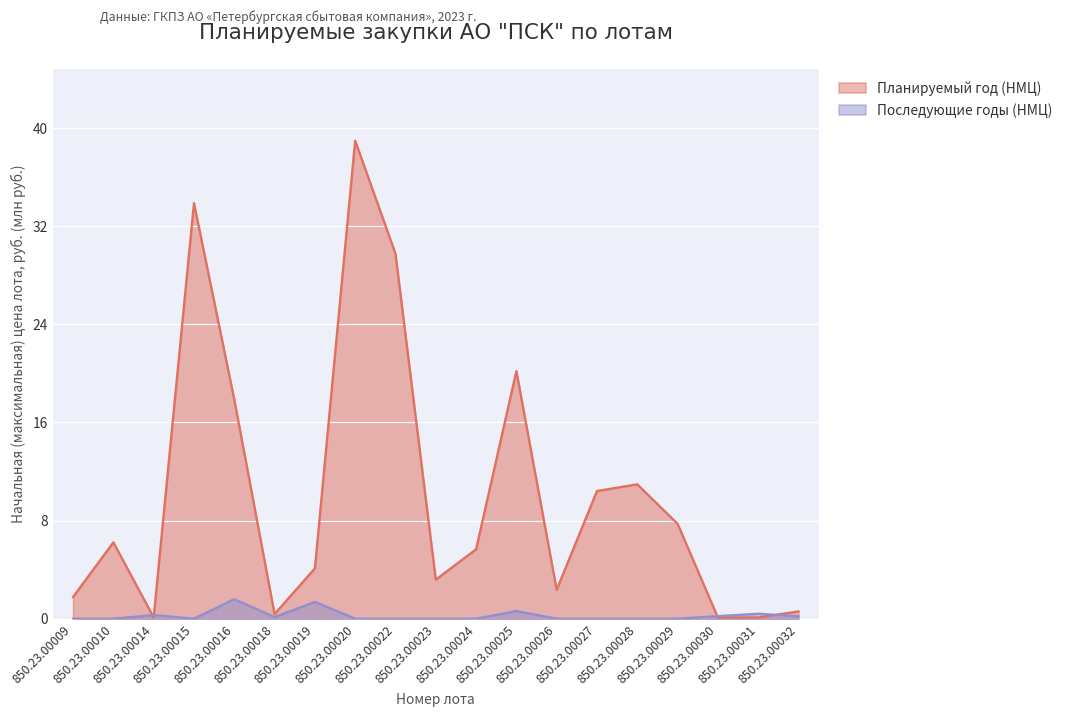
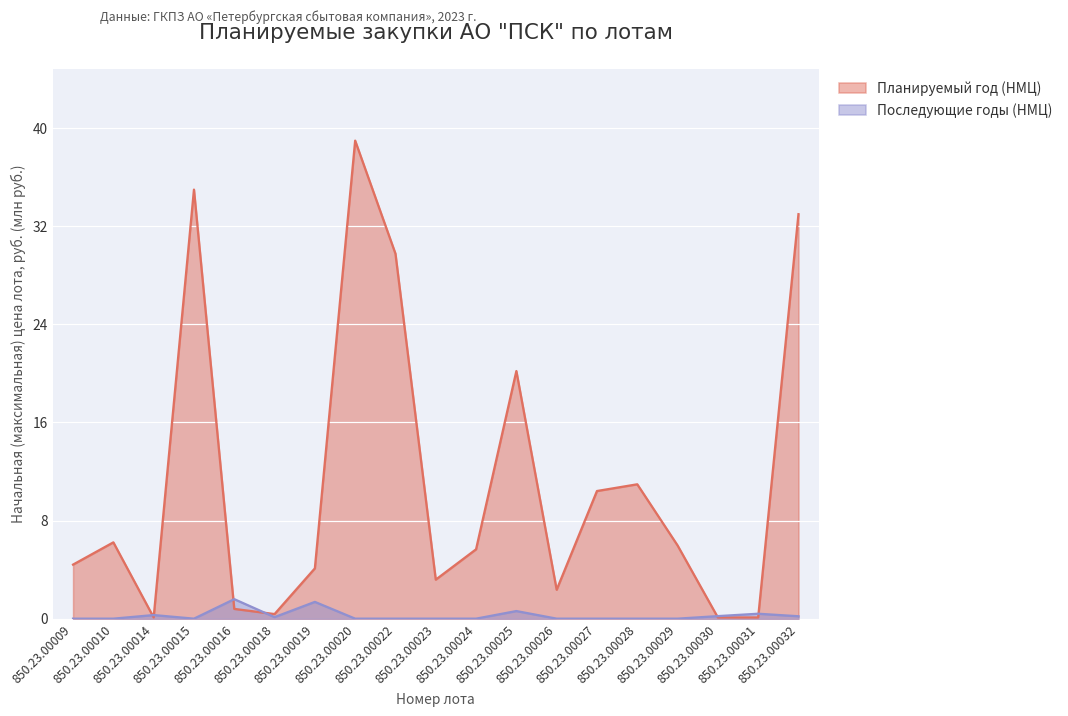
Планируемый год (НМЦ), 850.23.00009: 1.8 -> 4.4
Планируемый год (НМЦ), 850.23.00015: 33.9 -> 35.0
Планируемый год (НМЦ), 850.23.00016: 17.9 -> 0.8
Планируемый год (НМЦ), 850.23.00029: 7.7 -> 6.0
Планируемый год (НМЦ), 850.23.00032: 0.6 -> 33.0
